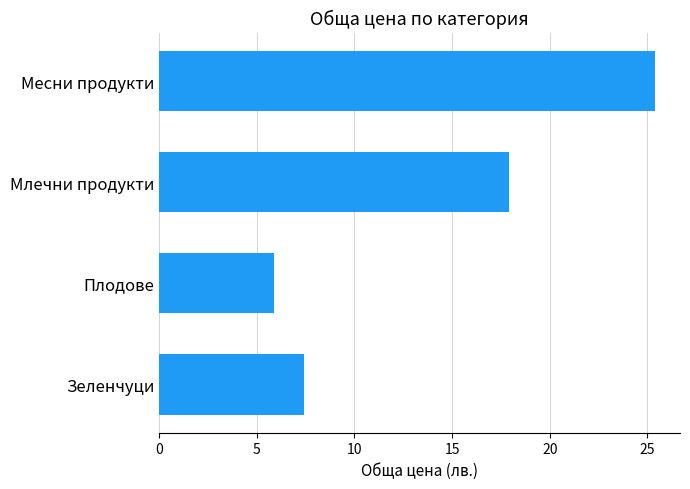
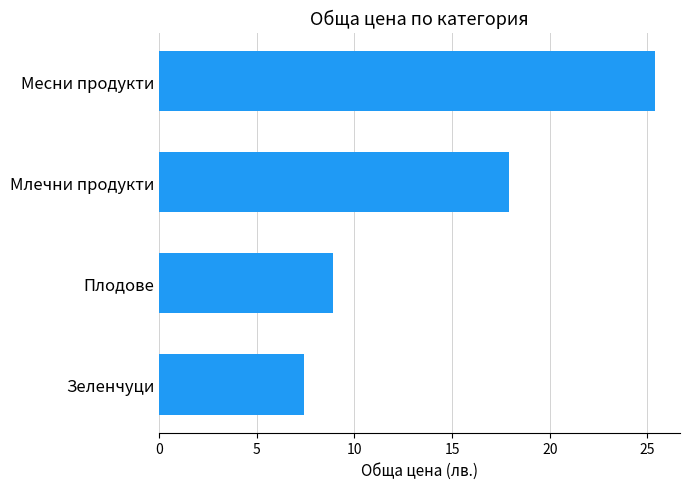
Плодове: 5.9 -> 8.9
